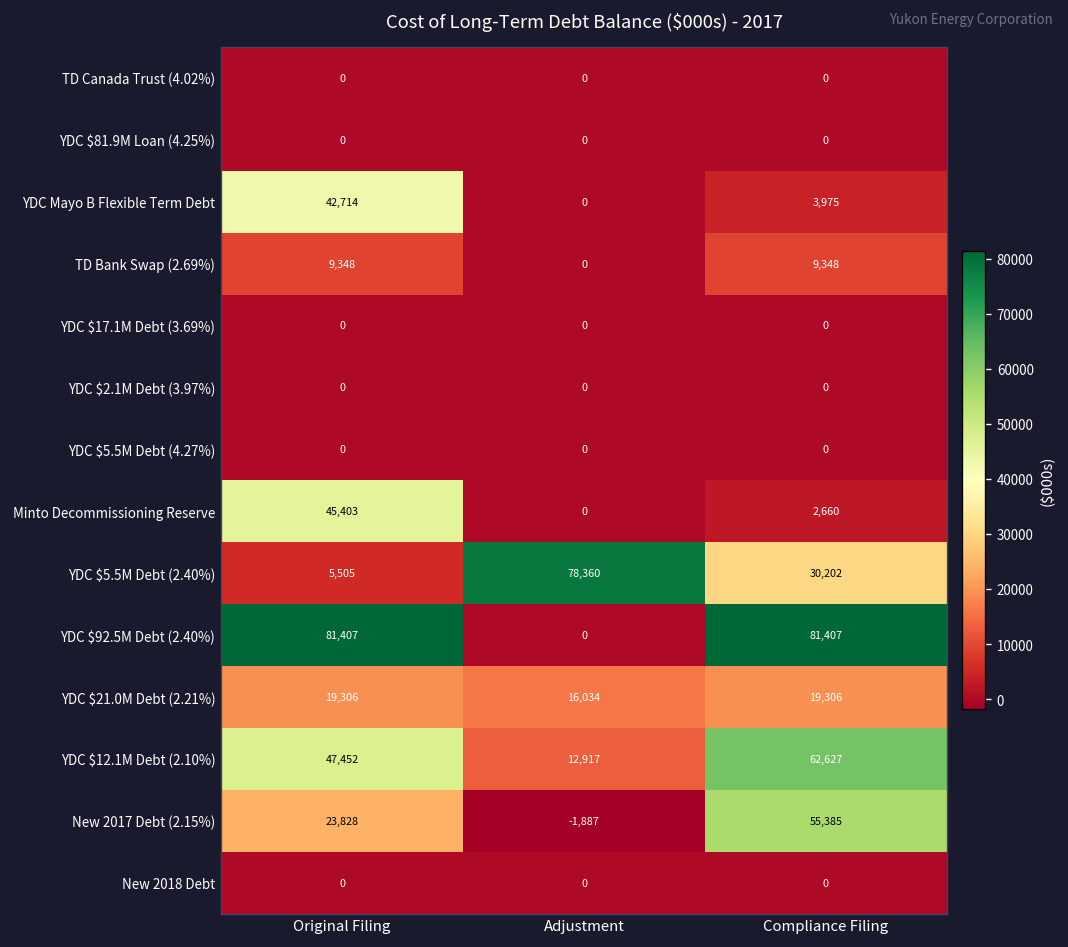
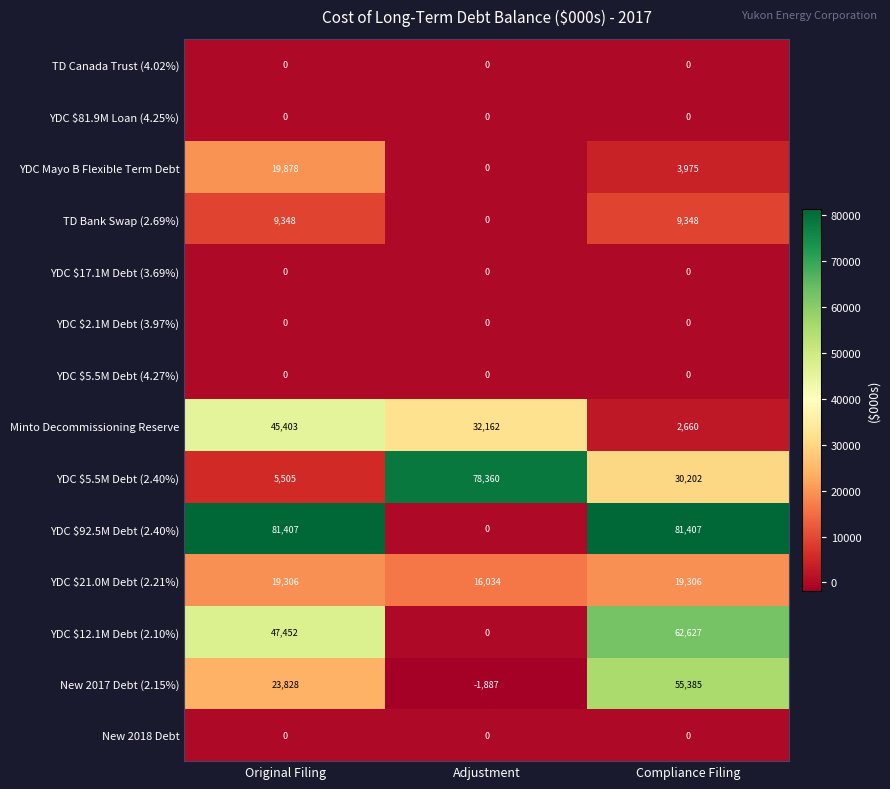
YDC Mayo B Flexible Term Debt, Original Filing: 42,714 -> 19,878
Minto Decommissioning Reserve, Adjustment: 0 -> 32,162
YDC $12.1M Debt (2.10%), Adjustment: 12,917 -> 0
